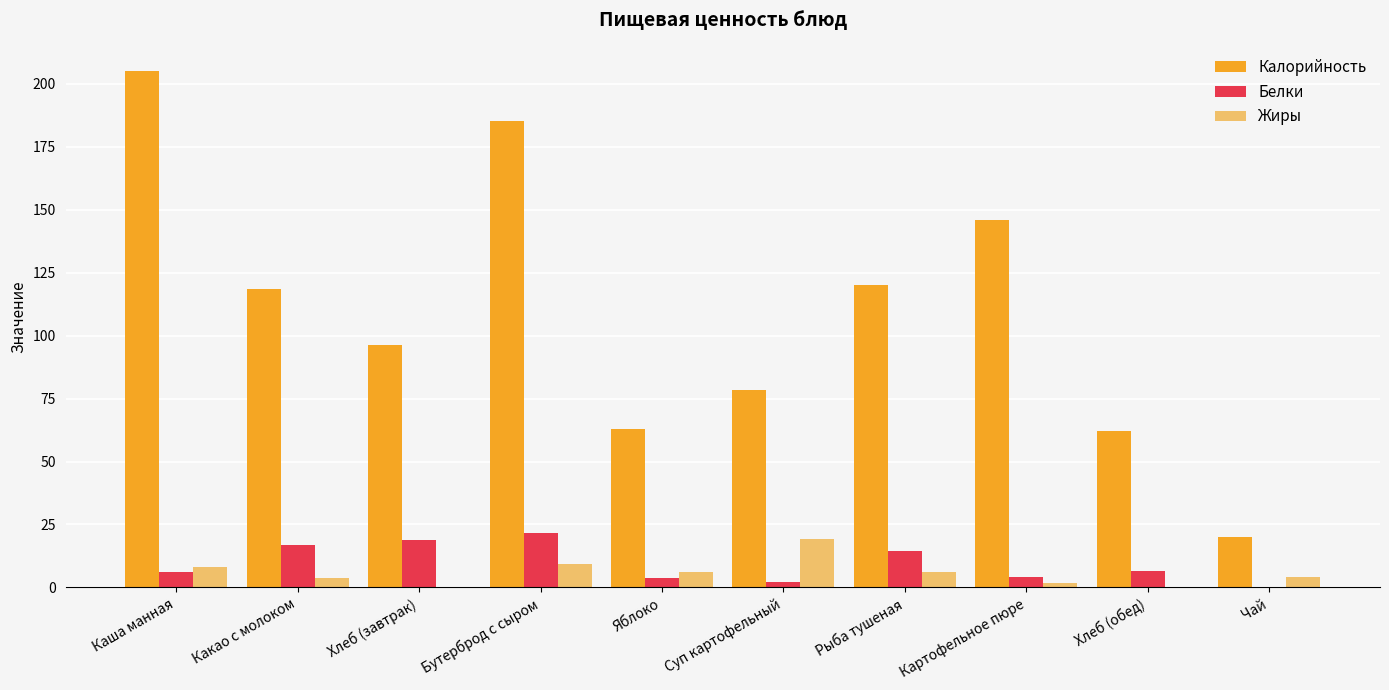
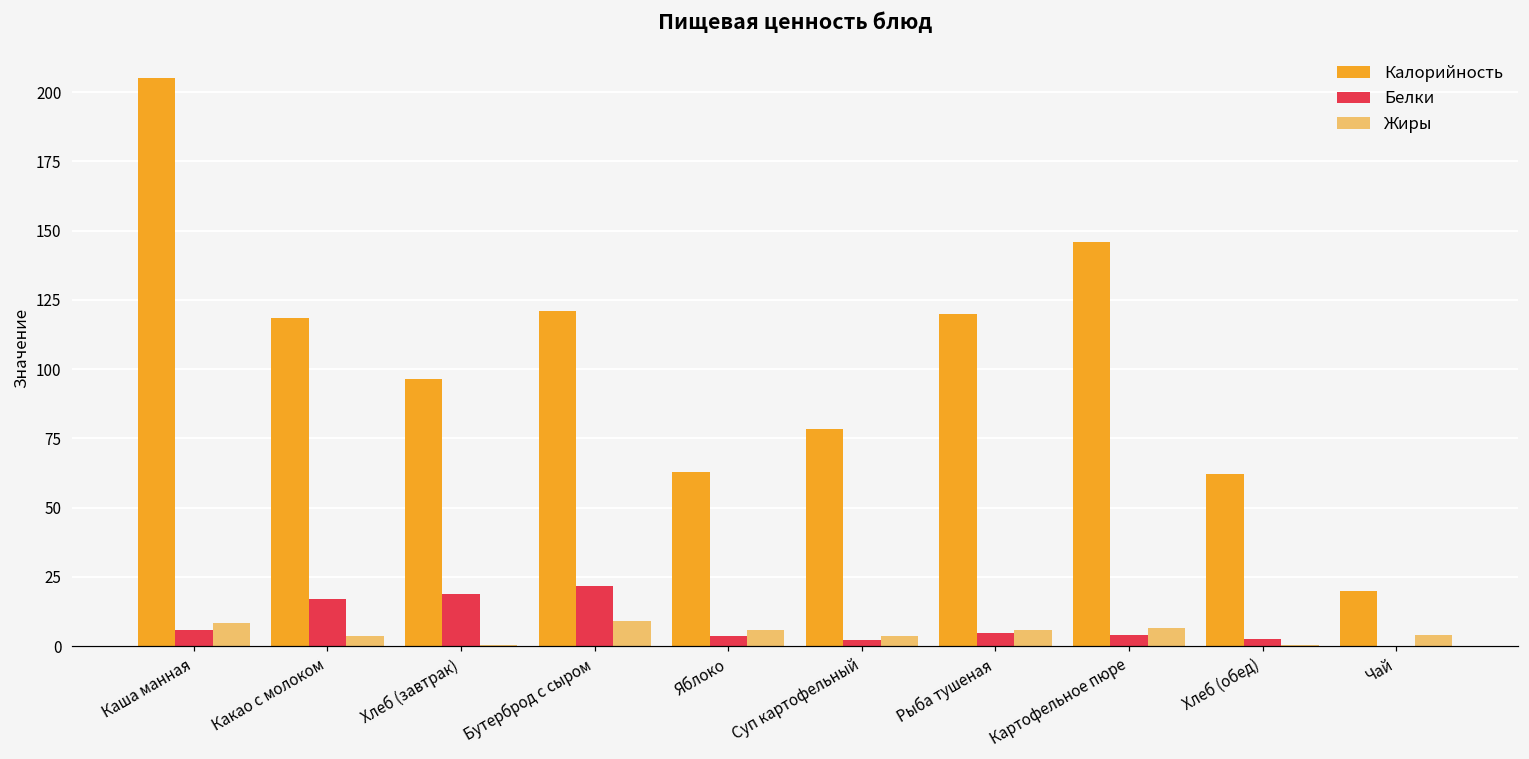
Калорийность, Бутерброд с сыром: 185 -> 121
Жиры, Суп картофельный: 19 -> 4
Белки, Рыба тушеная: 14 -> 5
Жиры, Картофельное пюре: 2 -> 6
Белки, Хлеб (обед): 6 -> 3
